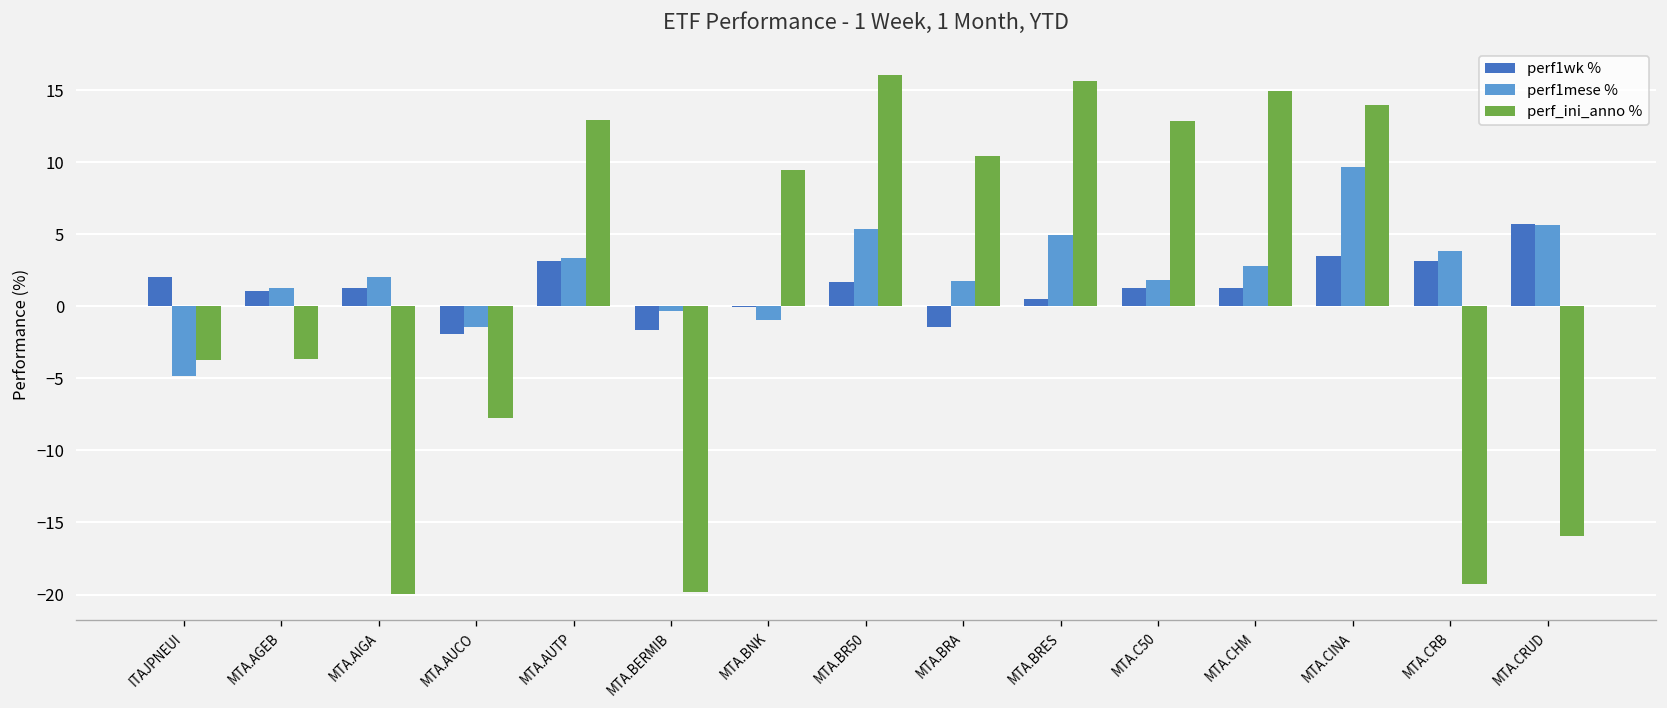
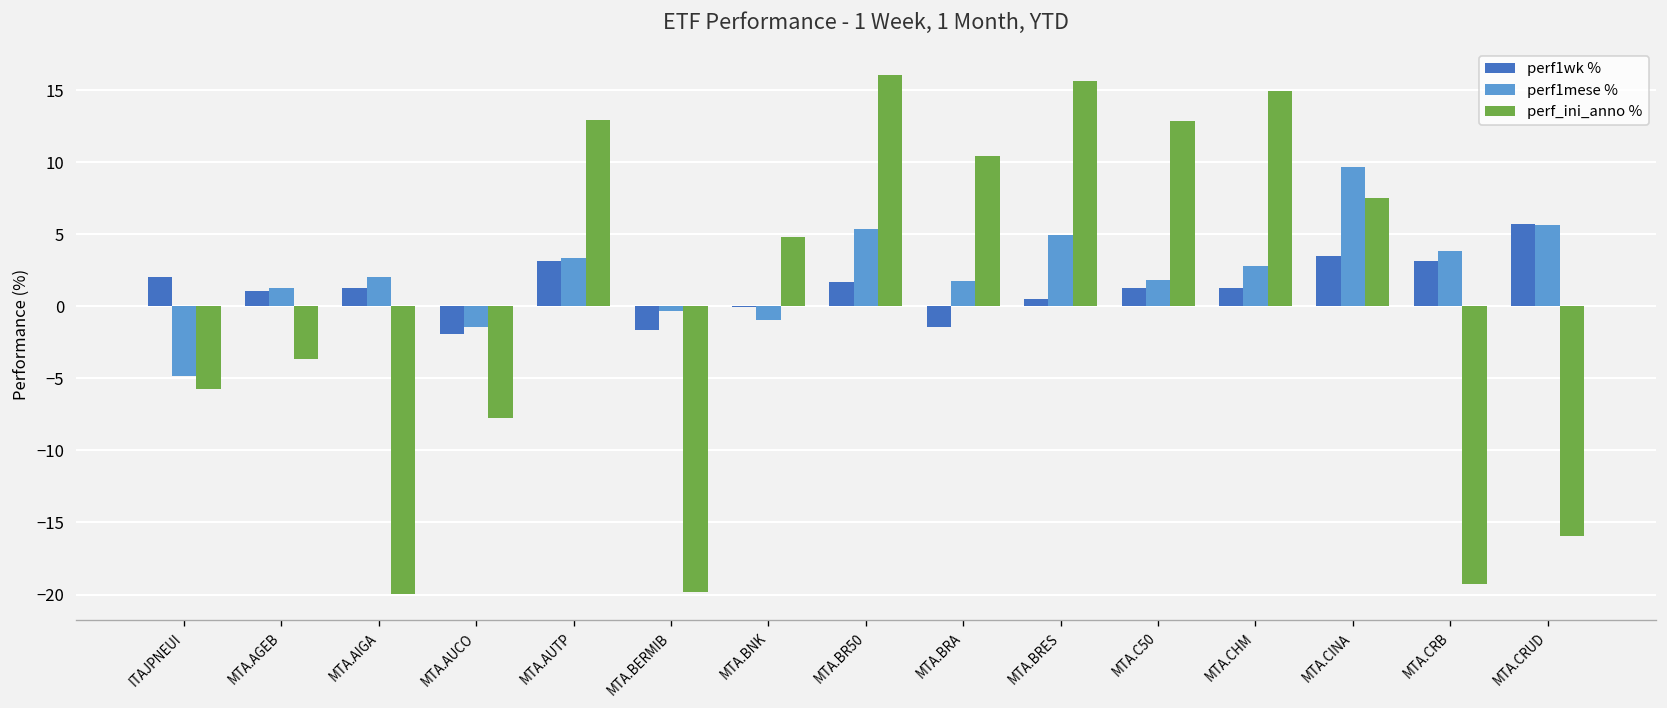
perf_ini_anno %, ITAJPNEUI: -3.7 -> -5.7
perf_ini_anno %, MTA.BNK: 9.4 -> 4.8
perf_ini_anno %, MTA.CINA: 14.0 -> 7.5
